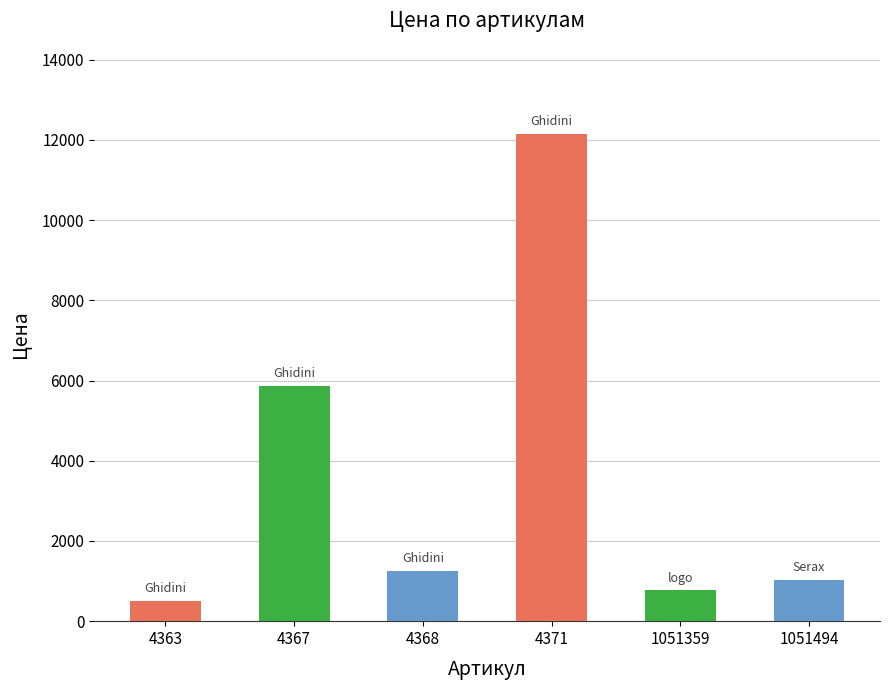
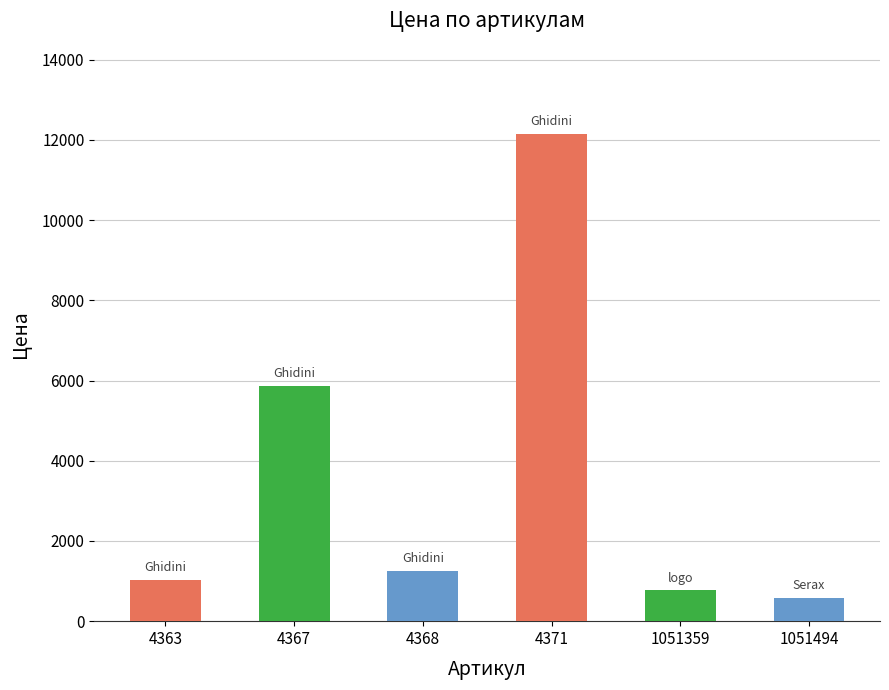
4363: 500 -> 1000
1051494: 1000 -> 600
